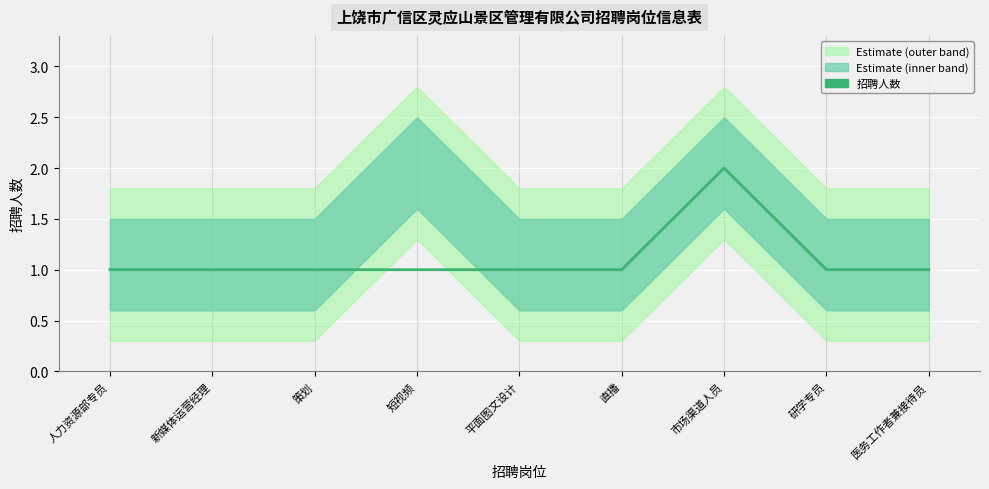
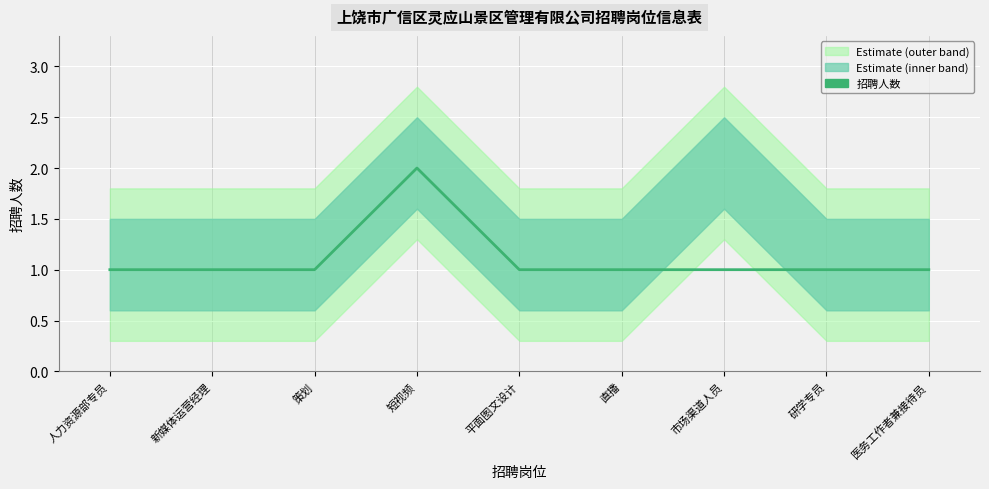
招聘人数, 短视频: 1 -> 2
招聘人数, 市场渠道人员: 2 -> 1
